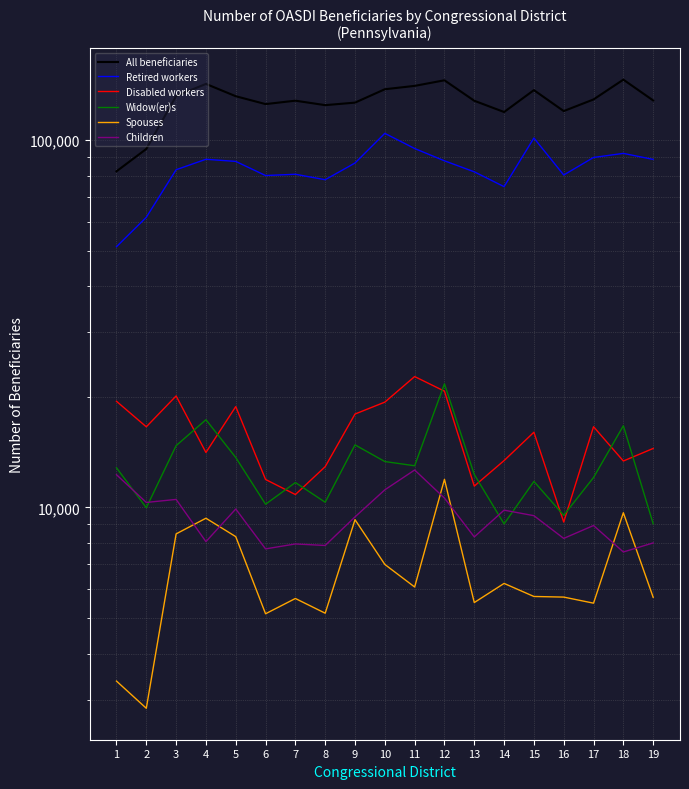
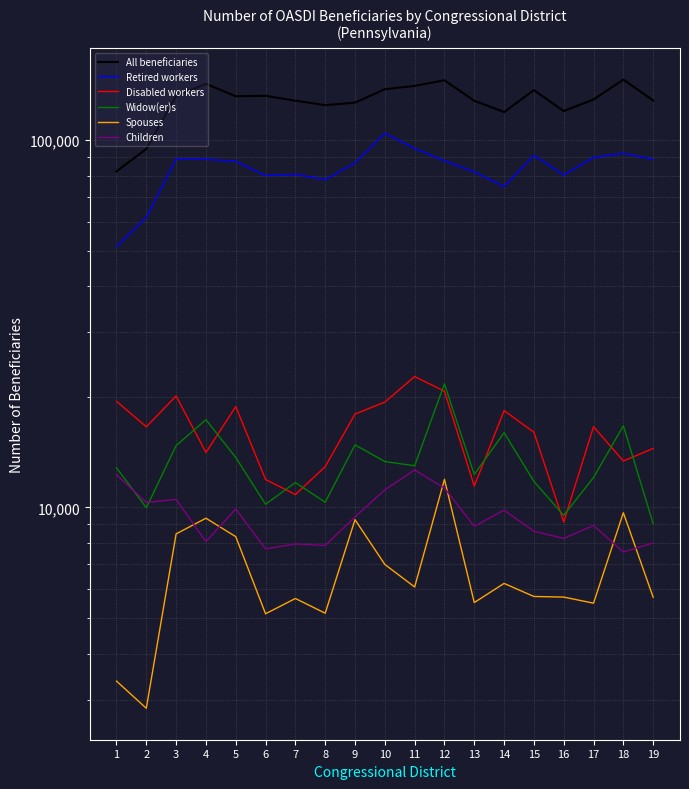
Retired workers, 3: 83,000 -> 89,000
All beneficiaries, 6: 125,000 -> 132,000
Children, 12: 10,600 -> 11,300
Children, 13: 8,300 -> 8,900
Disabled workers, 14: 13,400 -> 18,000
Widow(er)s, 14: 9,000 -> 16,000
Retired workers, 15: 101,000 -> 91,000
Children, 15: 9,500 -> 8,600
